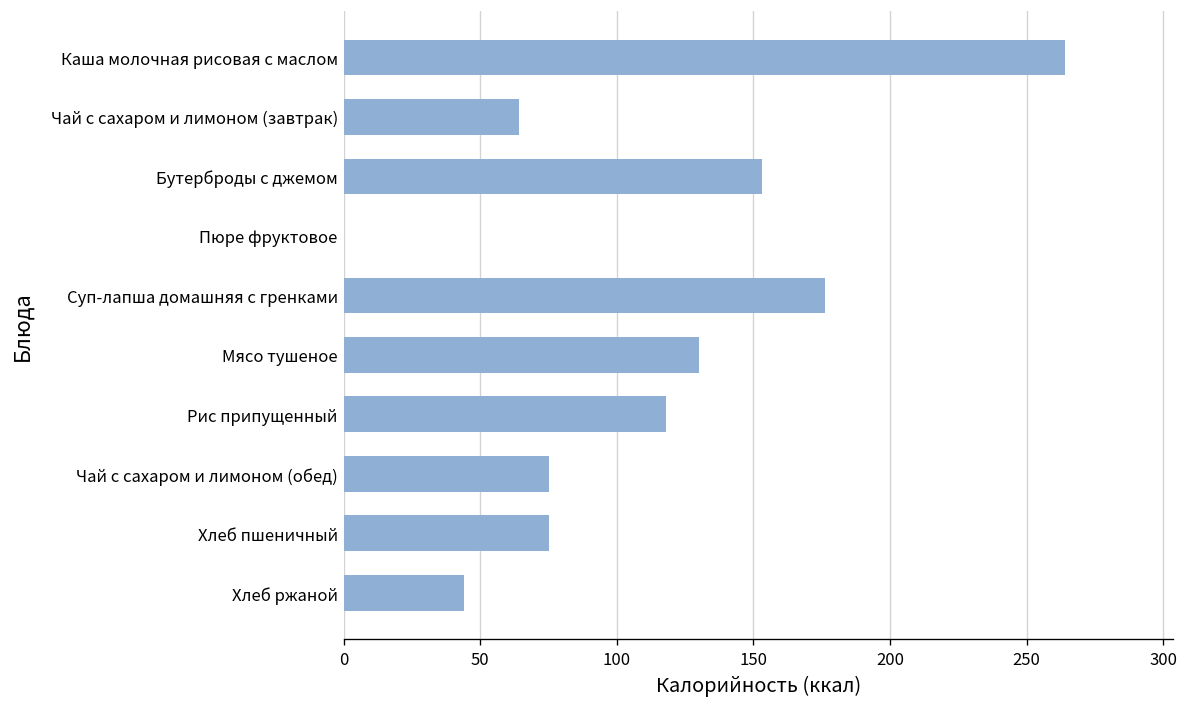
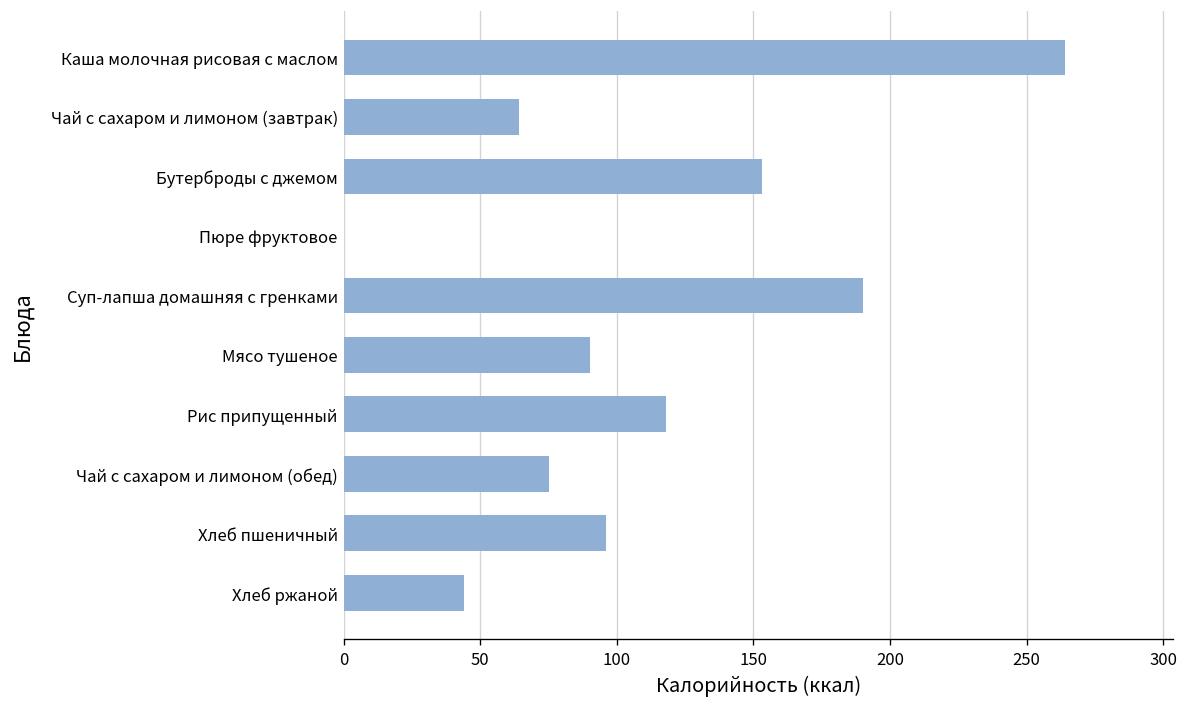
Суп-лапша домашняя с гренками: 176 -> 190
Мясо тушеное: 130 -> 90
Хлеб пшеничный: 75 -> 96
